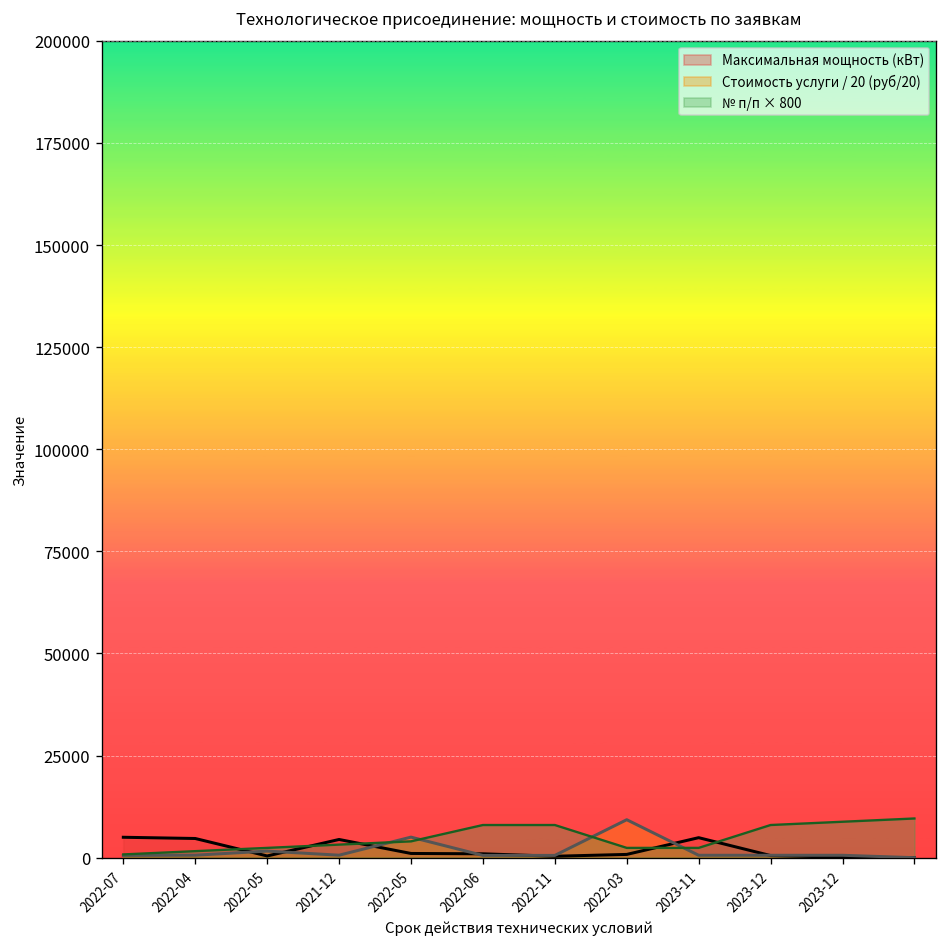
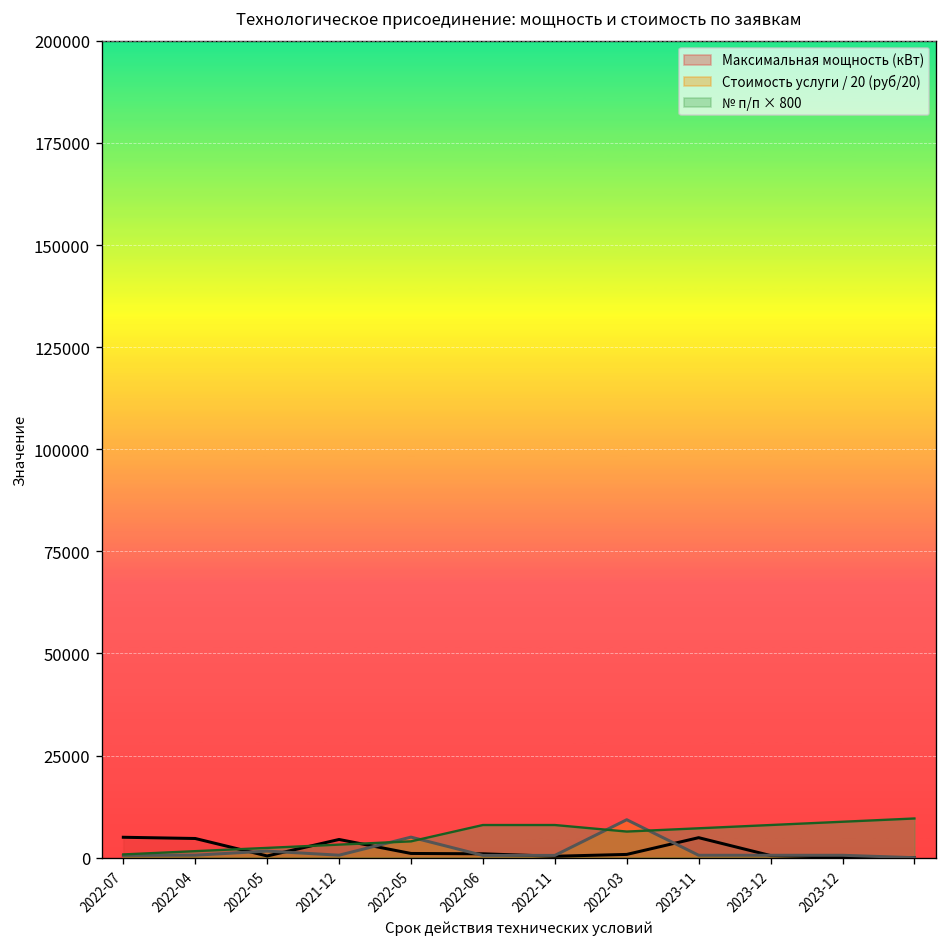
№ п/п × 800, 2022-03: 2000 -> 6000
№ п/п × 800, 2023-11: 2000 -> 7000
